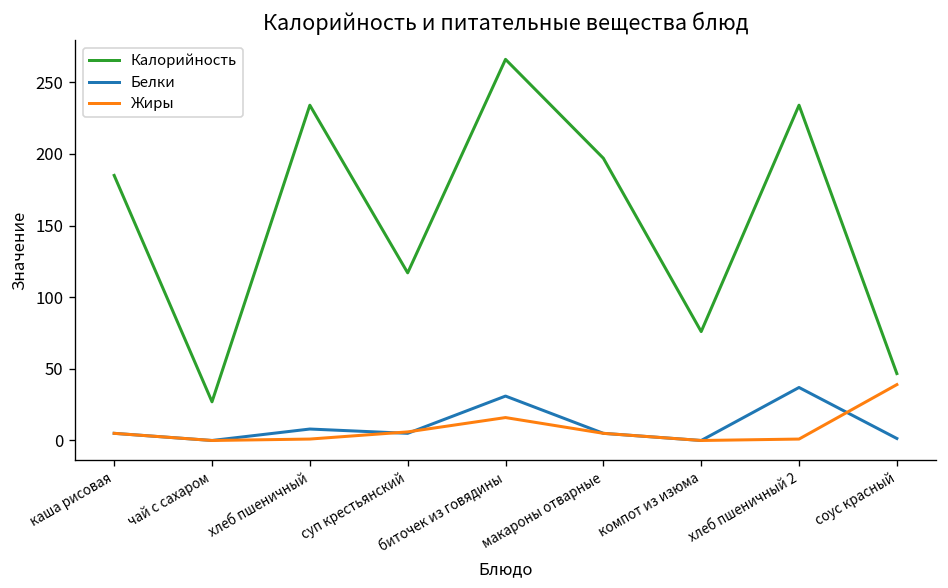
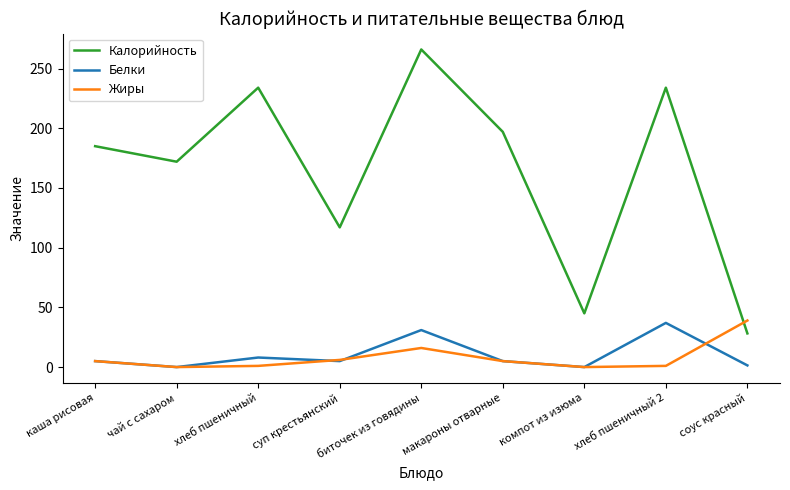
Калорийность, чай с сахаром: 27 -> 172
Калорийность, компот из изюма: 76 -> 45
Калорийность, соус красный: 47 -> 28
